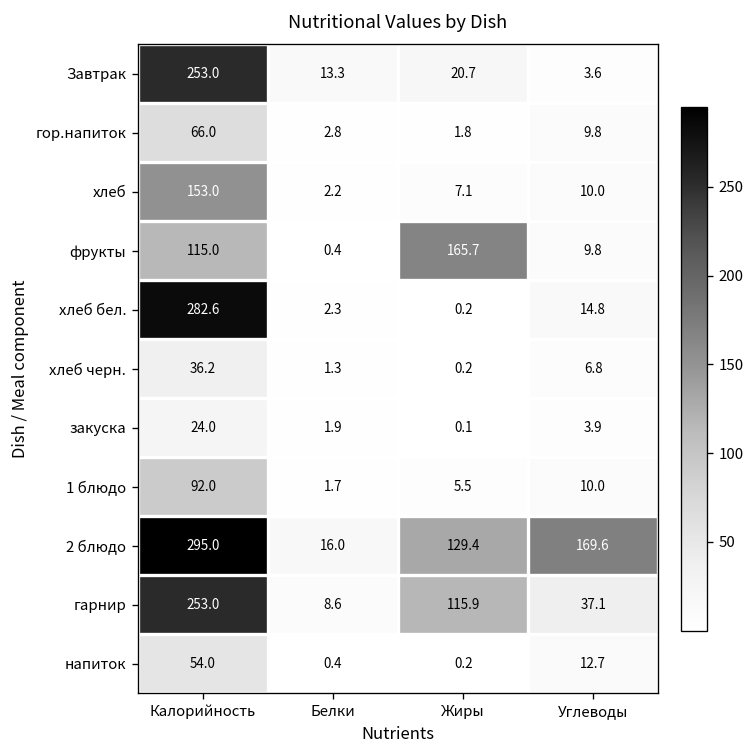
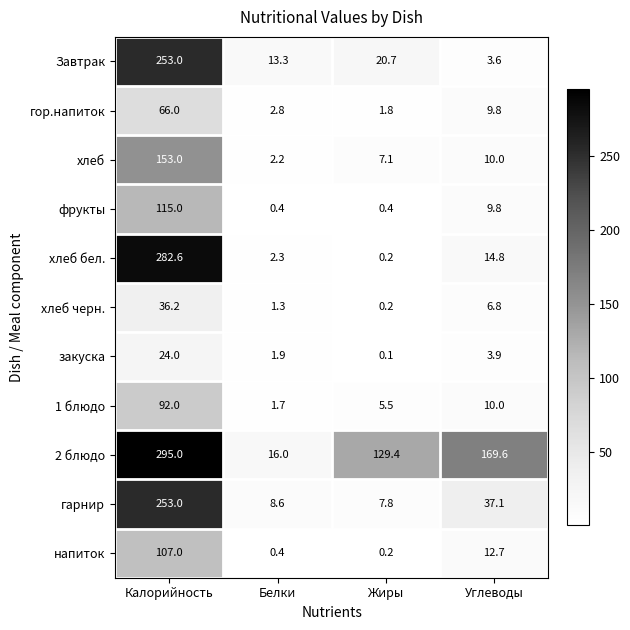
фрукты, Жиры: 165.7 -> 0.4
гарнир, Жиры: 115.9 -> 7.8
напиток, Калорийность: 54.0 -> 107.0
